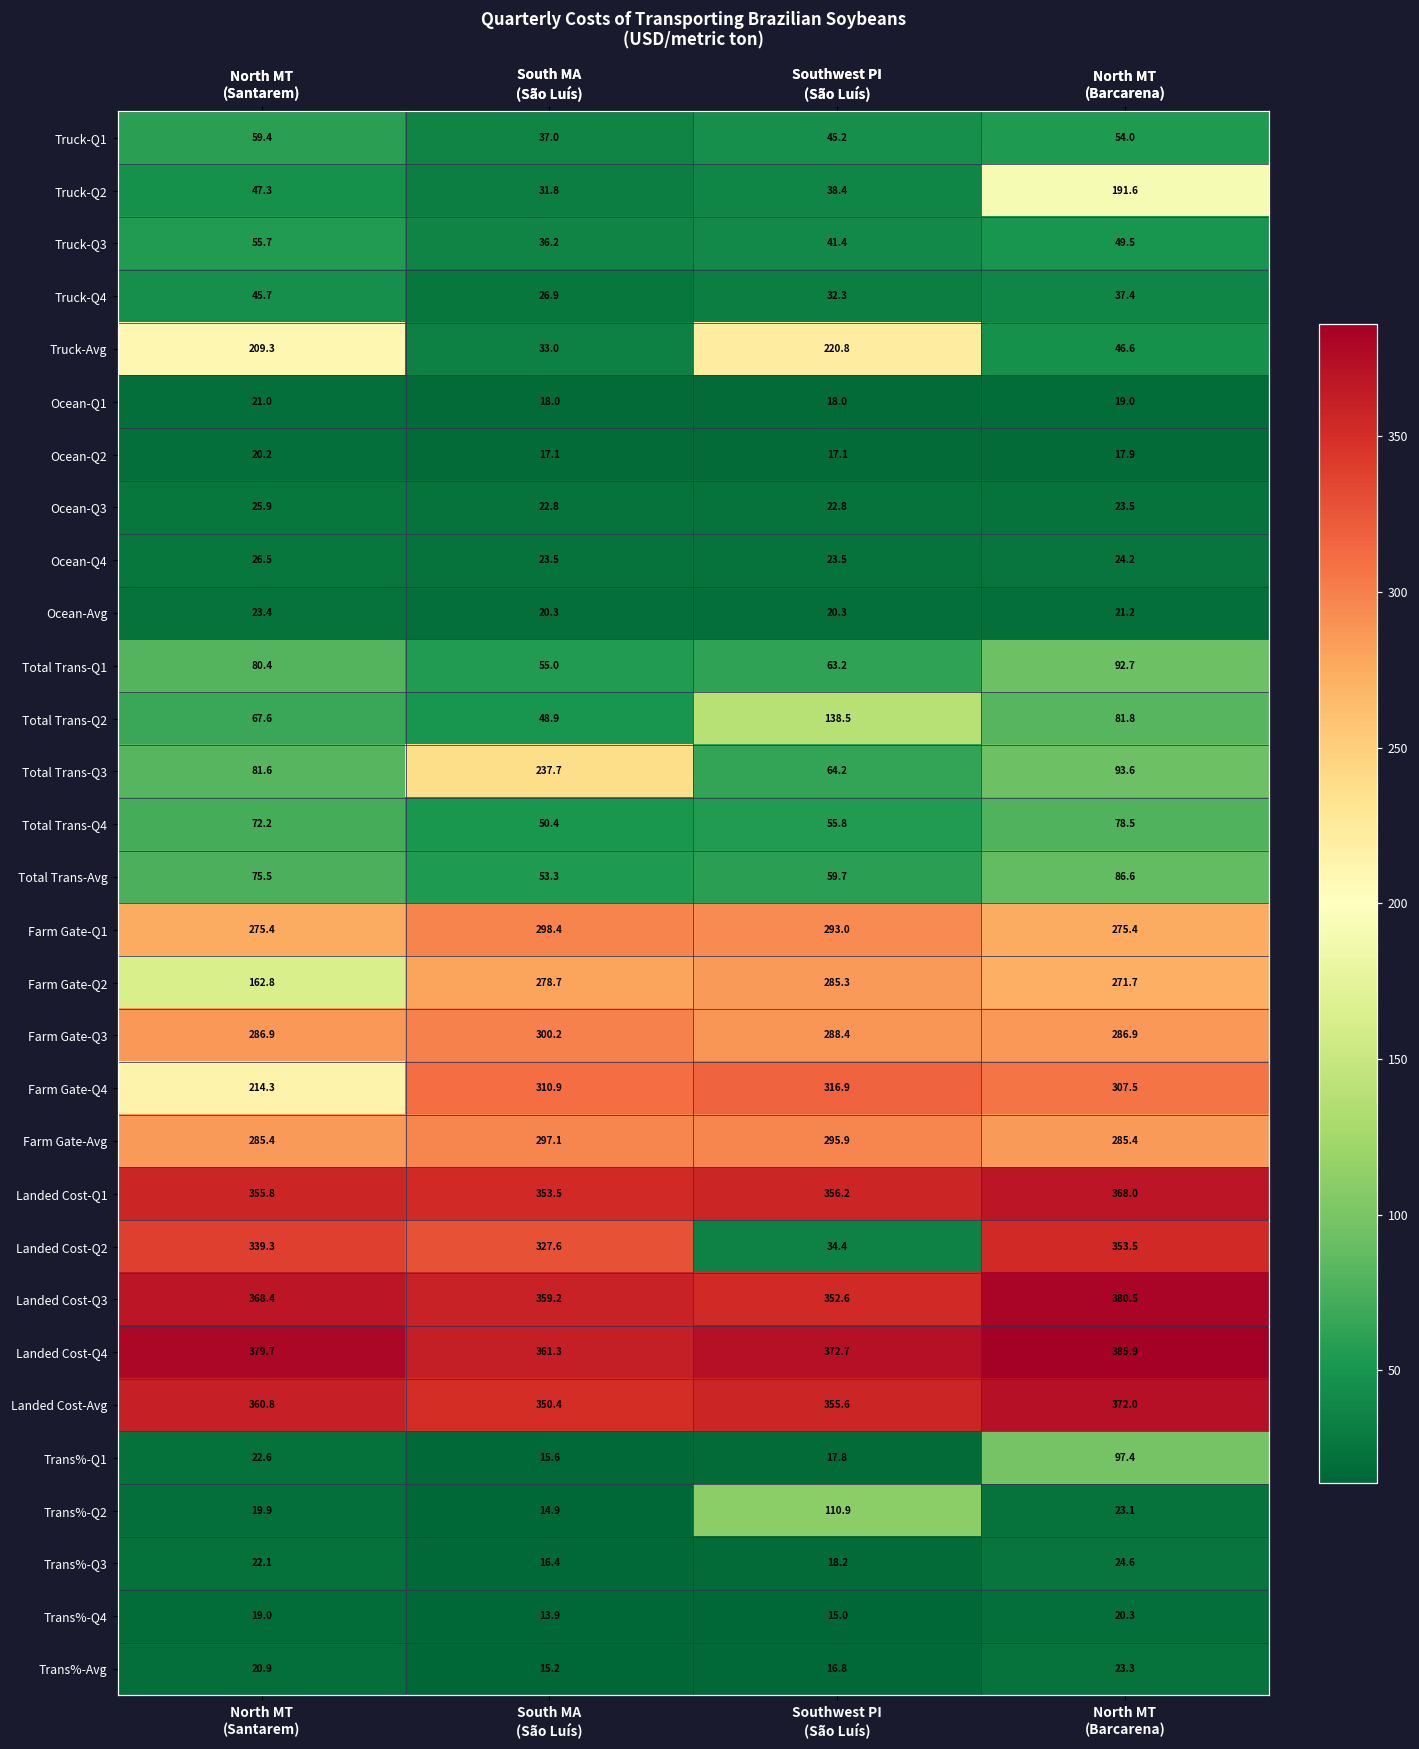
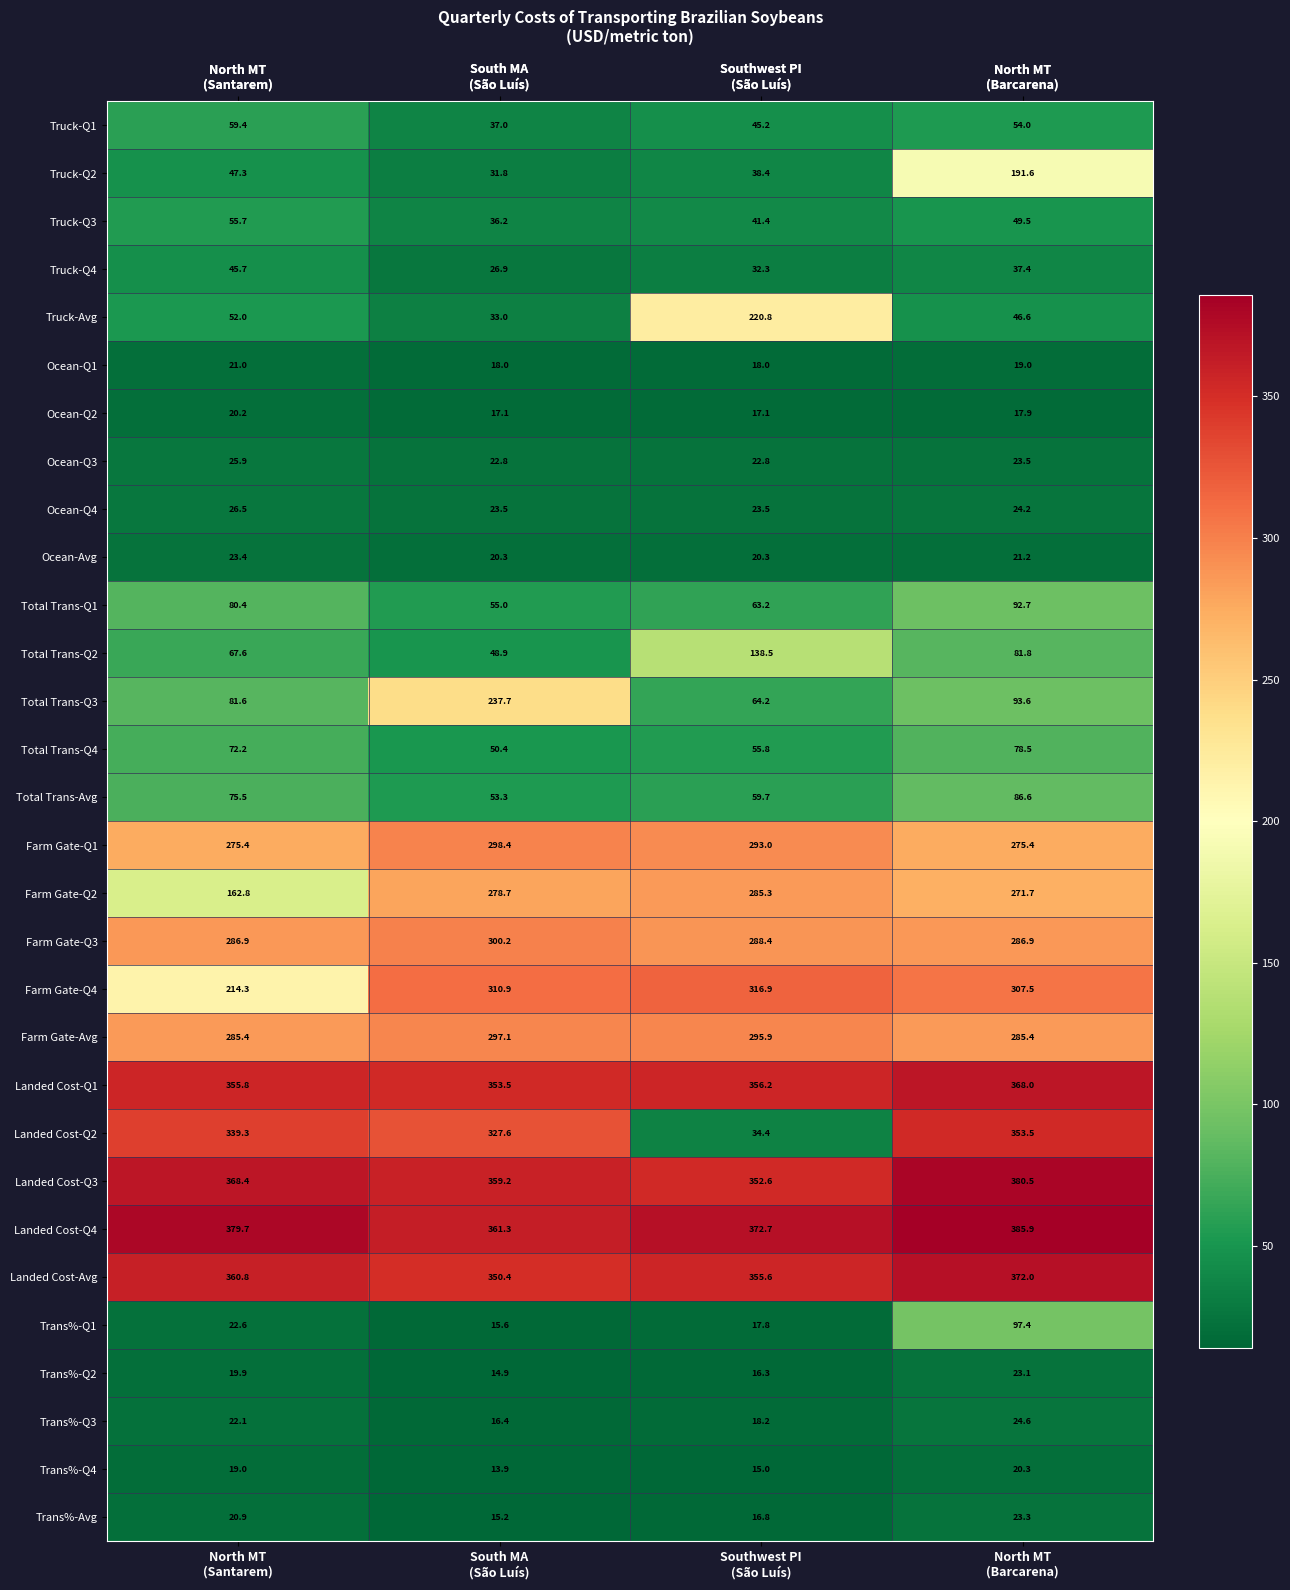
Truck-Avg, North MT (Santarem): 209.3 -> 52.0
Trans%-Q2, Southwest PI (São Luís): 110.9 -> 16.3
